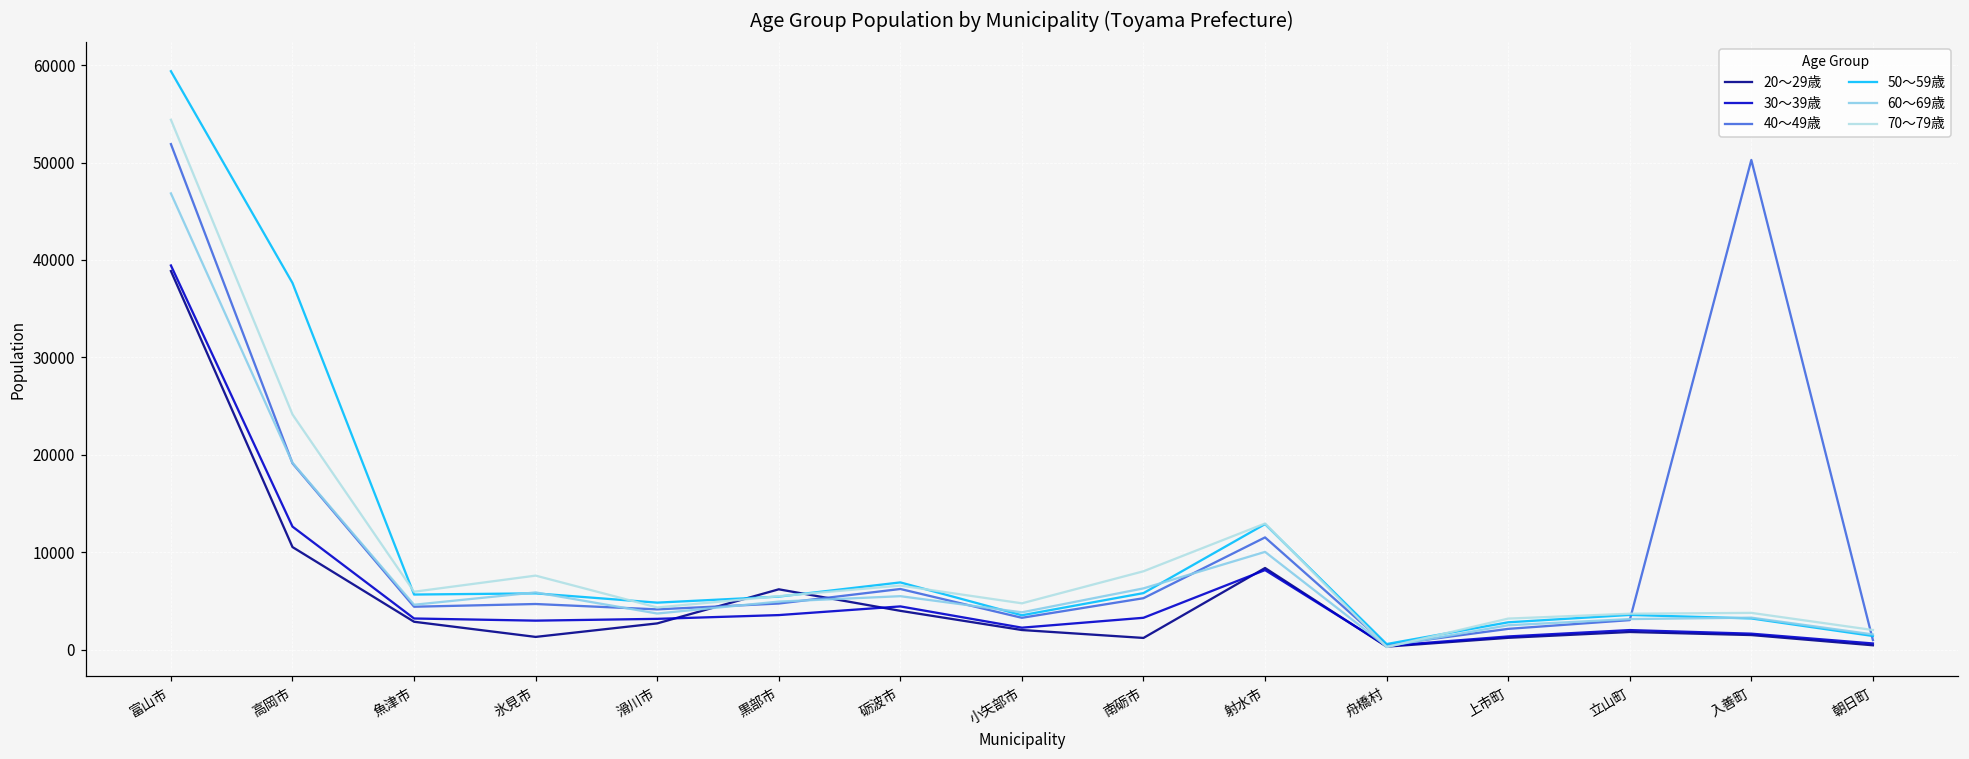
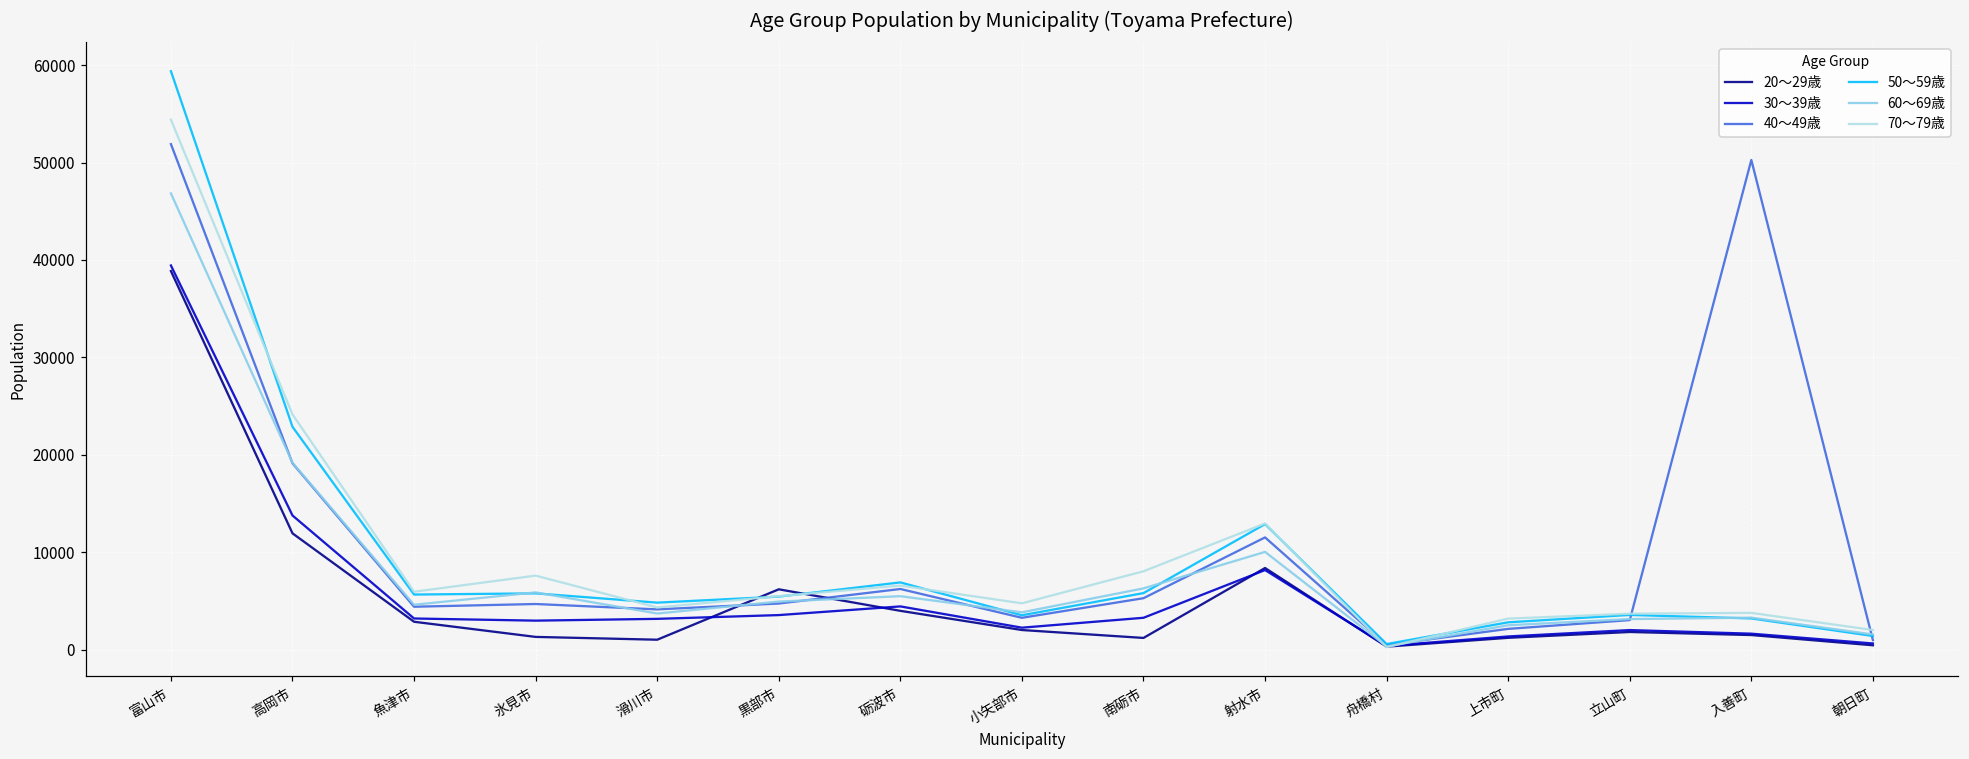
20～29歳, 高岡市: 11000 -> 12000
30～39歳, 高岡市: 13000 -> 14000
50～59歳, 高岡市: 38000 -> 23000
20～29歳, 滑川市: 3000 -> 1000
